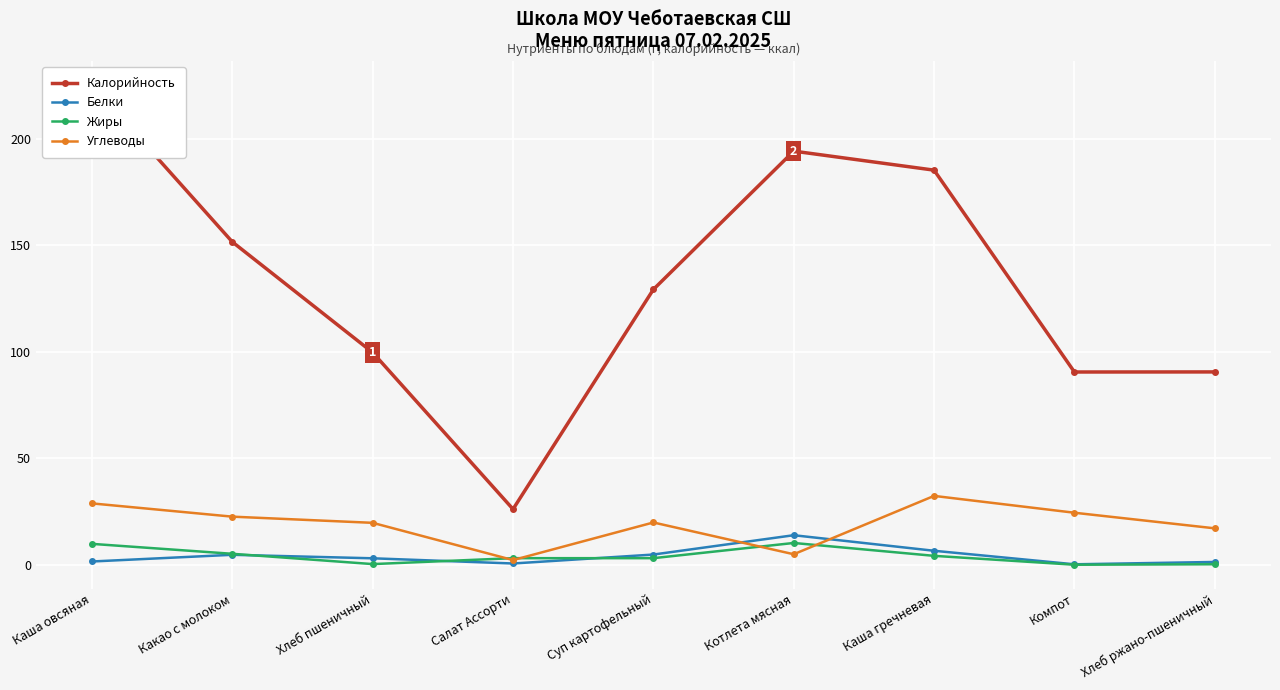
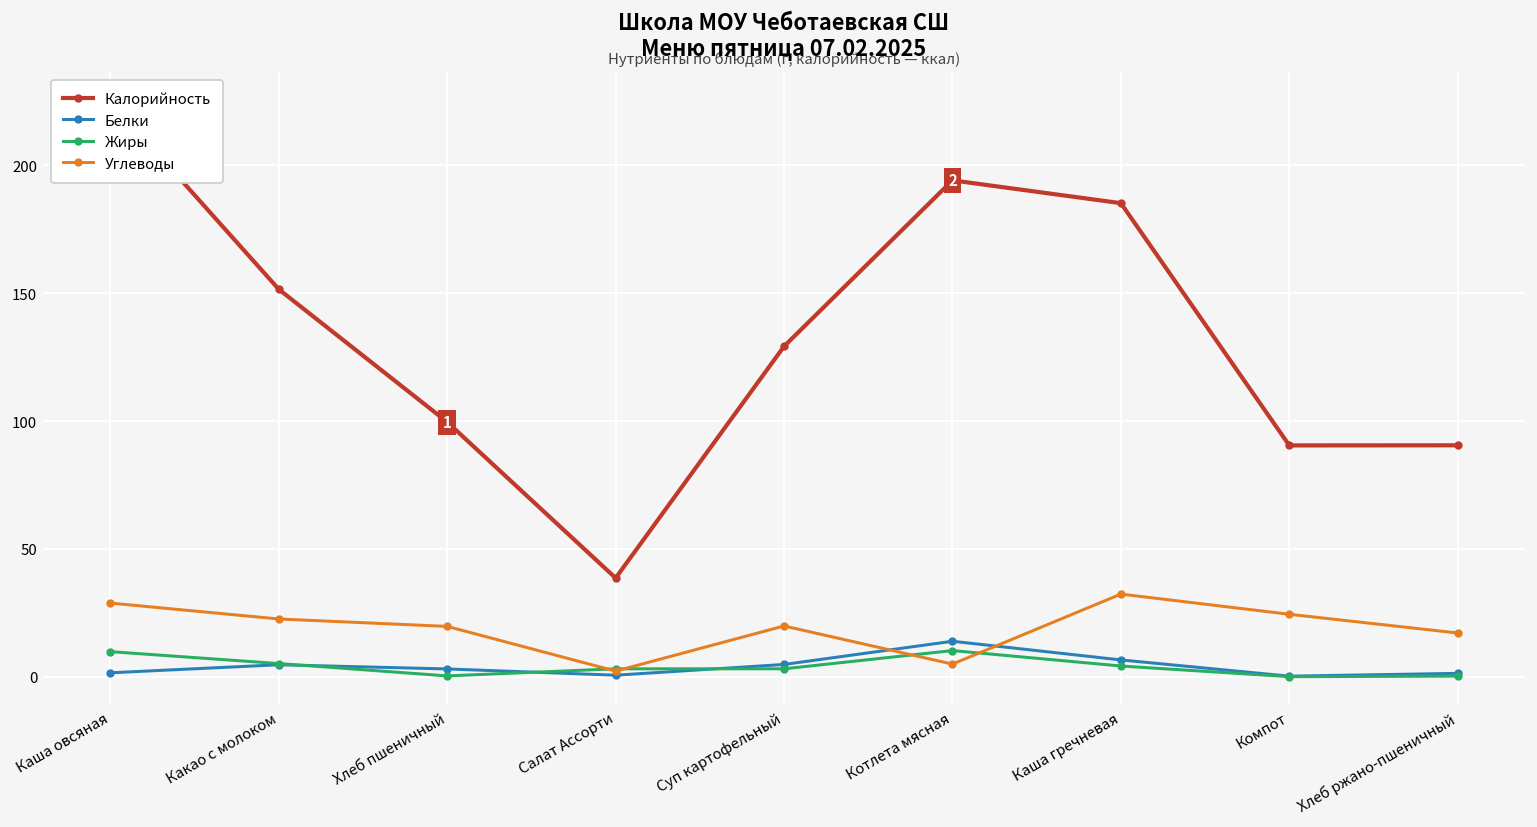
Калорийность, Салат Ассорти: 26 -> 39
